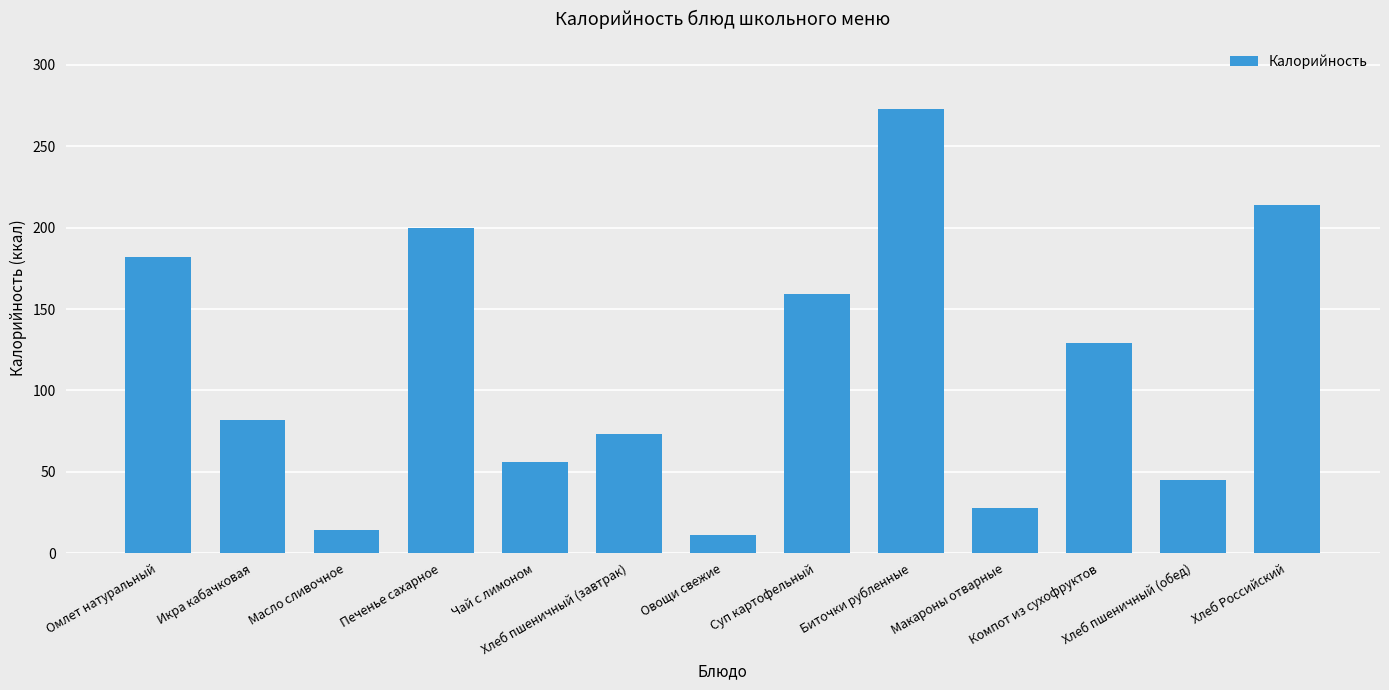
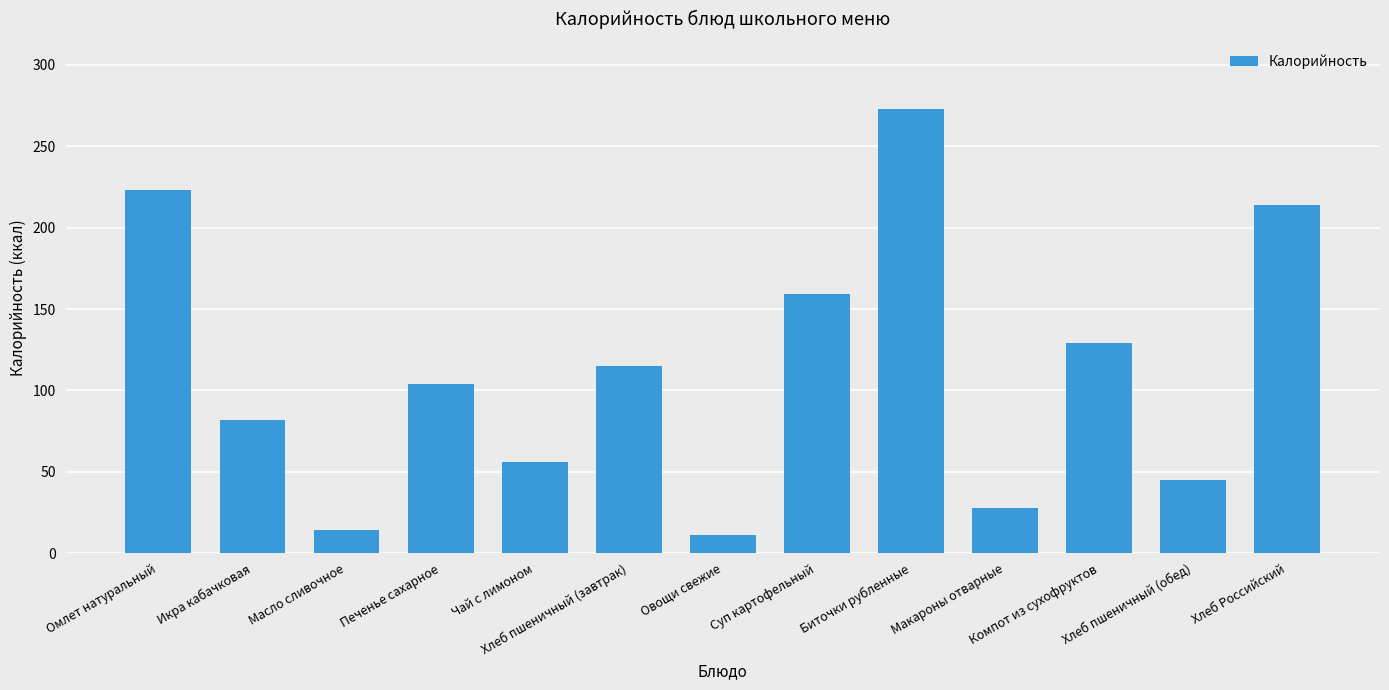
Омлет натуральный: 182 -> 223
Печенье сахарное: 200 -> 104
Хлеб пшеничный (завтрак): 73 -> 115
